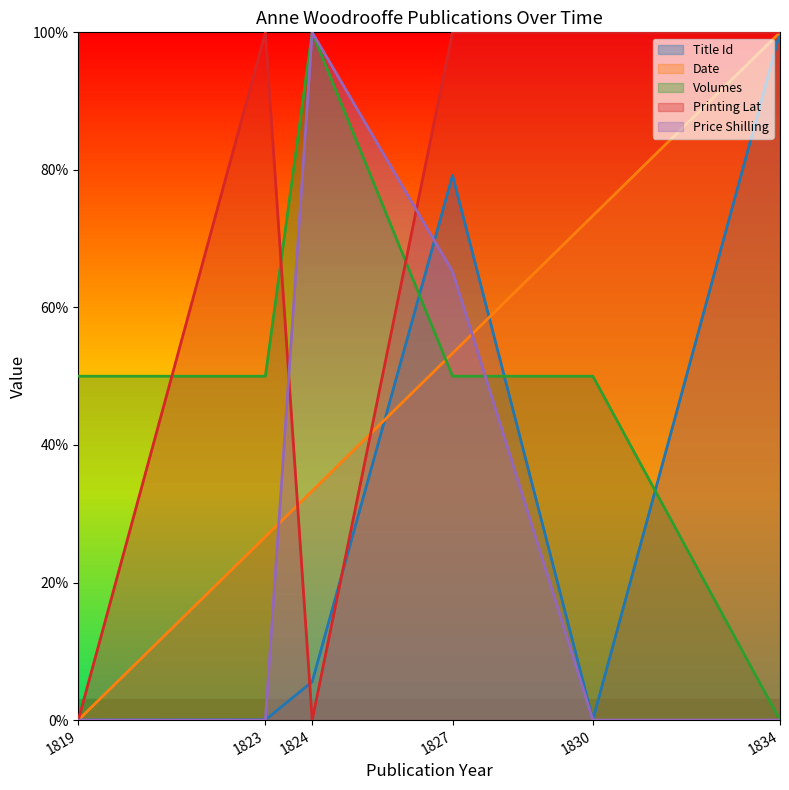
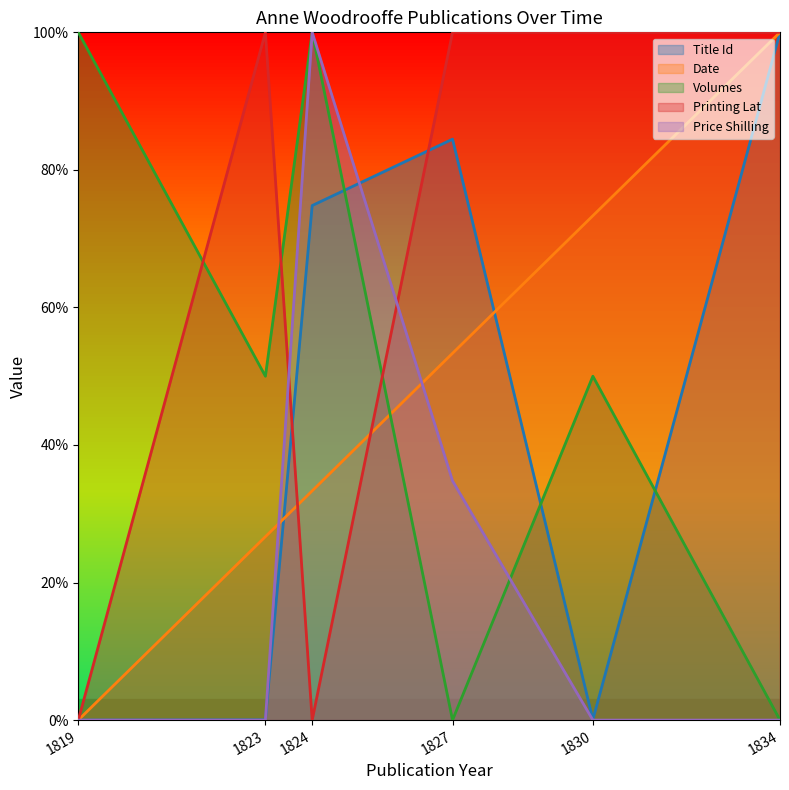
Volumes, 1819: 50% -> 100%
Title Id, 1824: 6% -> 75%
Title Id, 1827: 79% -> 84%
Volumes, 1827: 50% -> 0%
Price Shilling, 1827: 65% -> 35%
